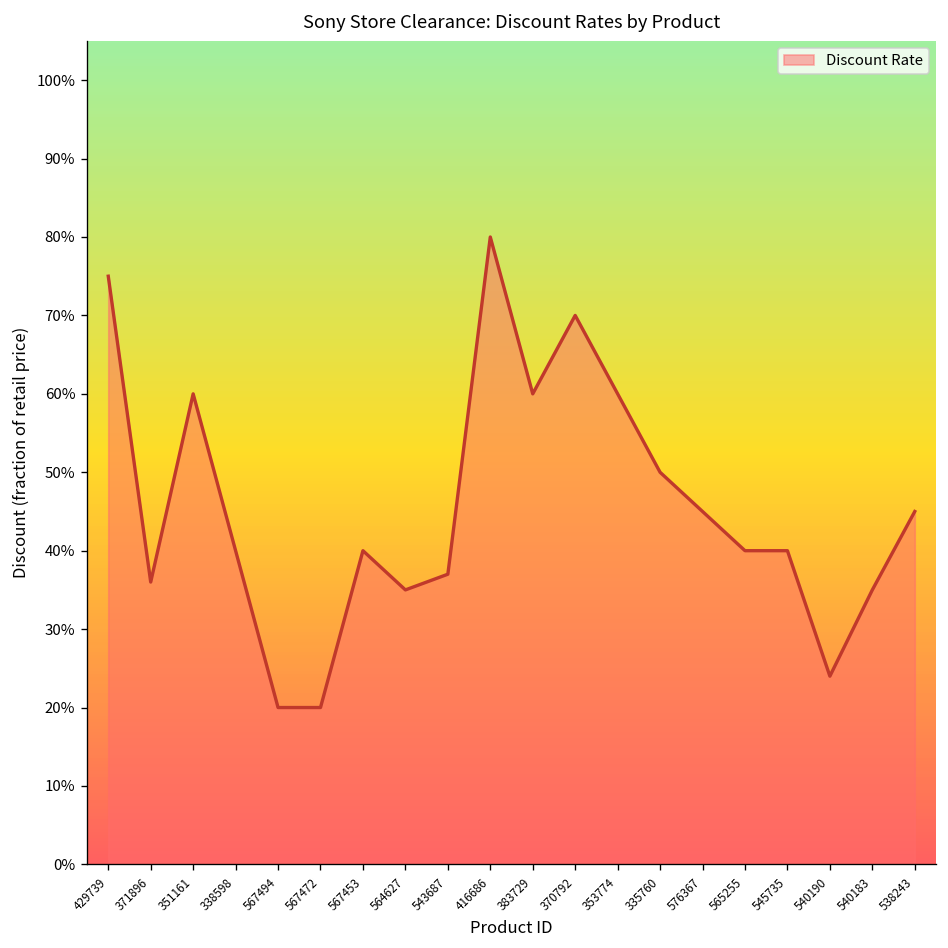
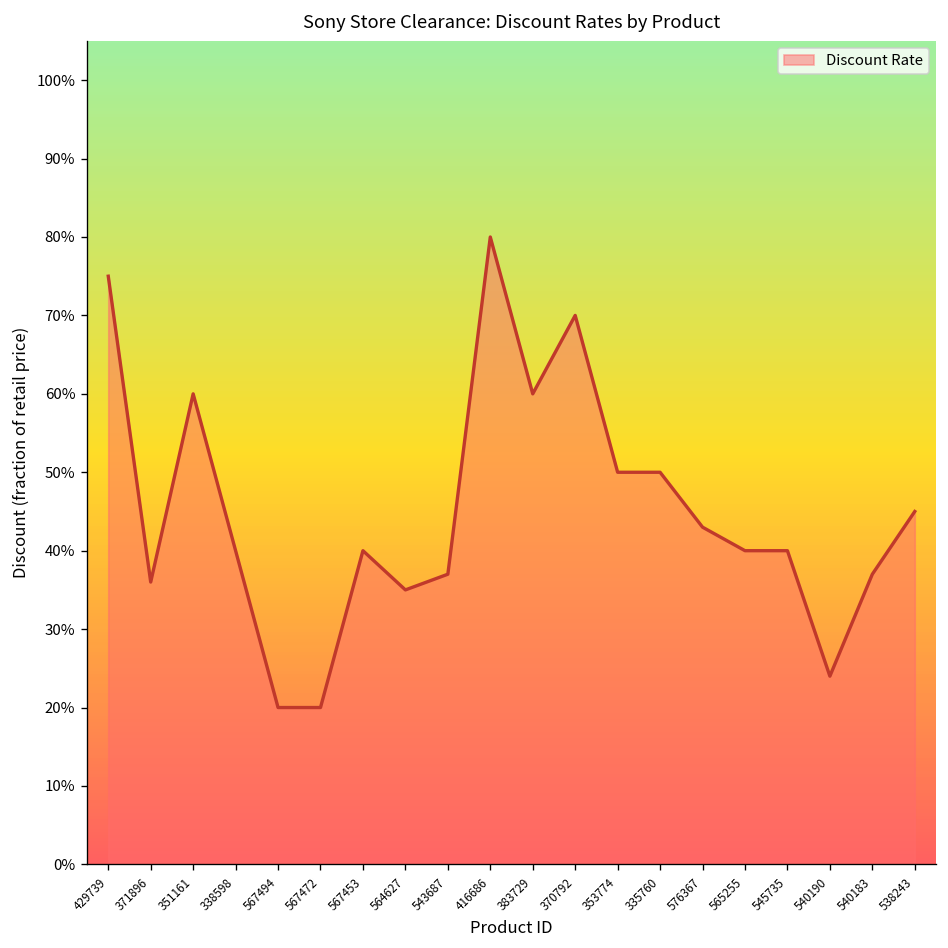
353774: 60% -> 50%
576367: 45% -> 43%
540183: 35% -> 37%
